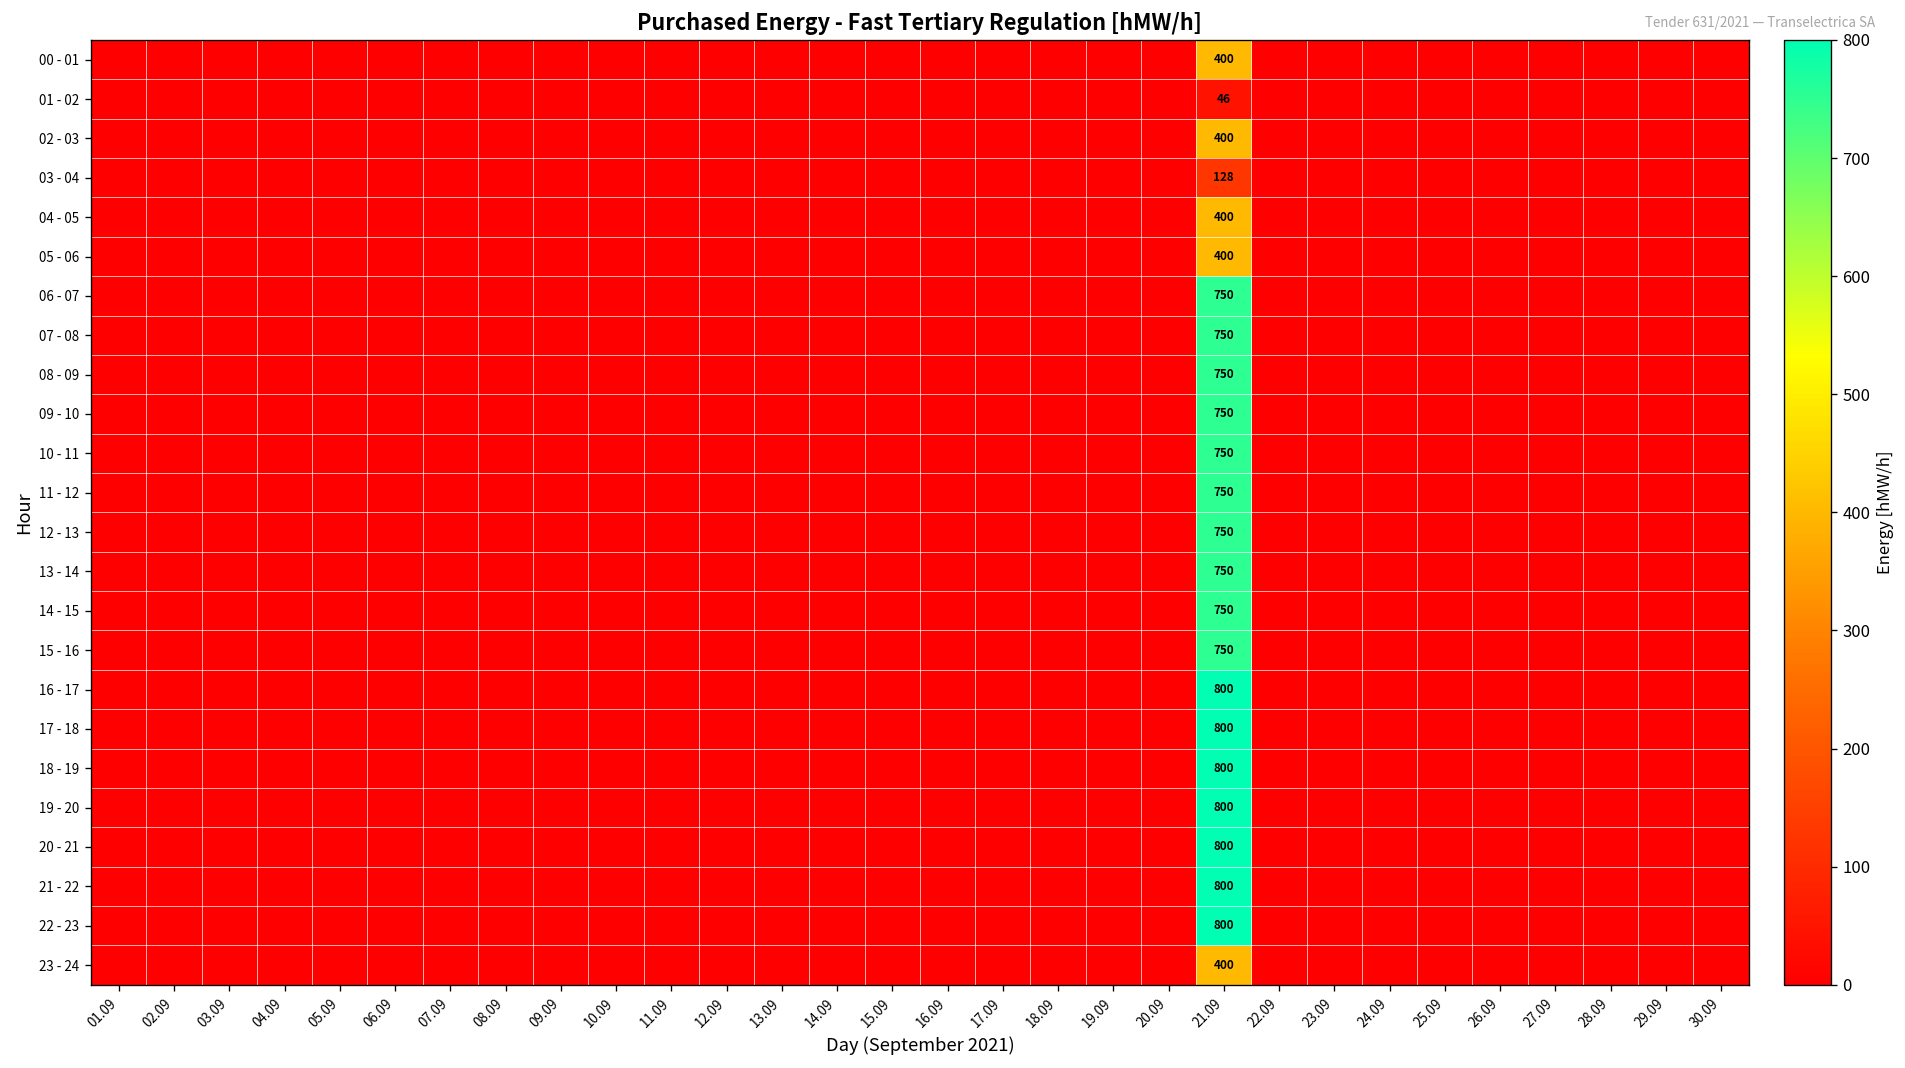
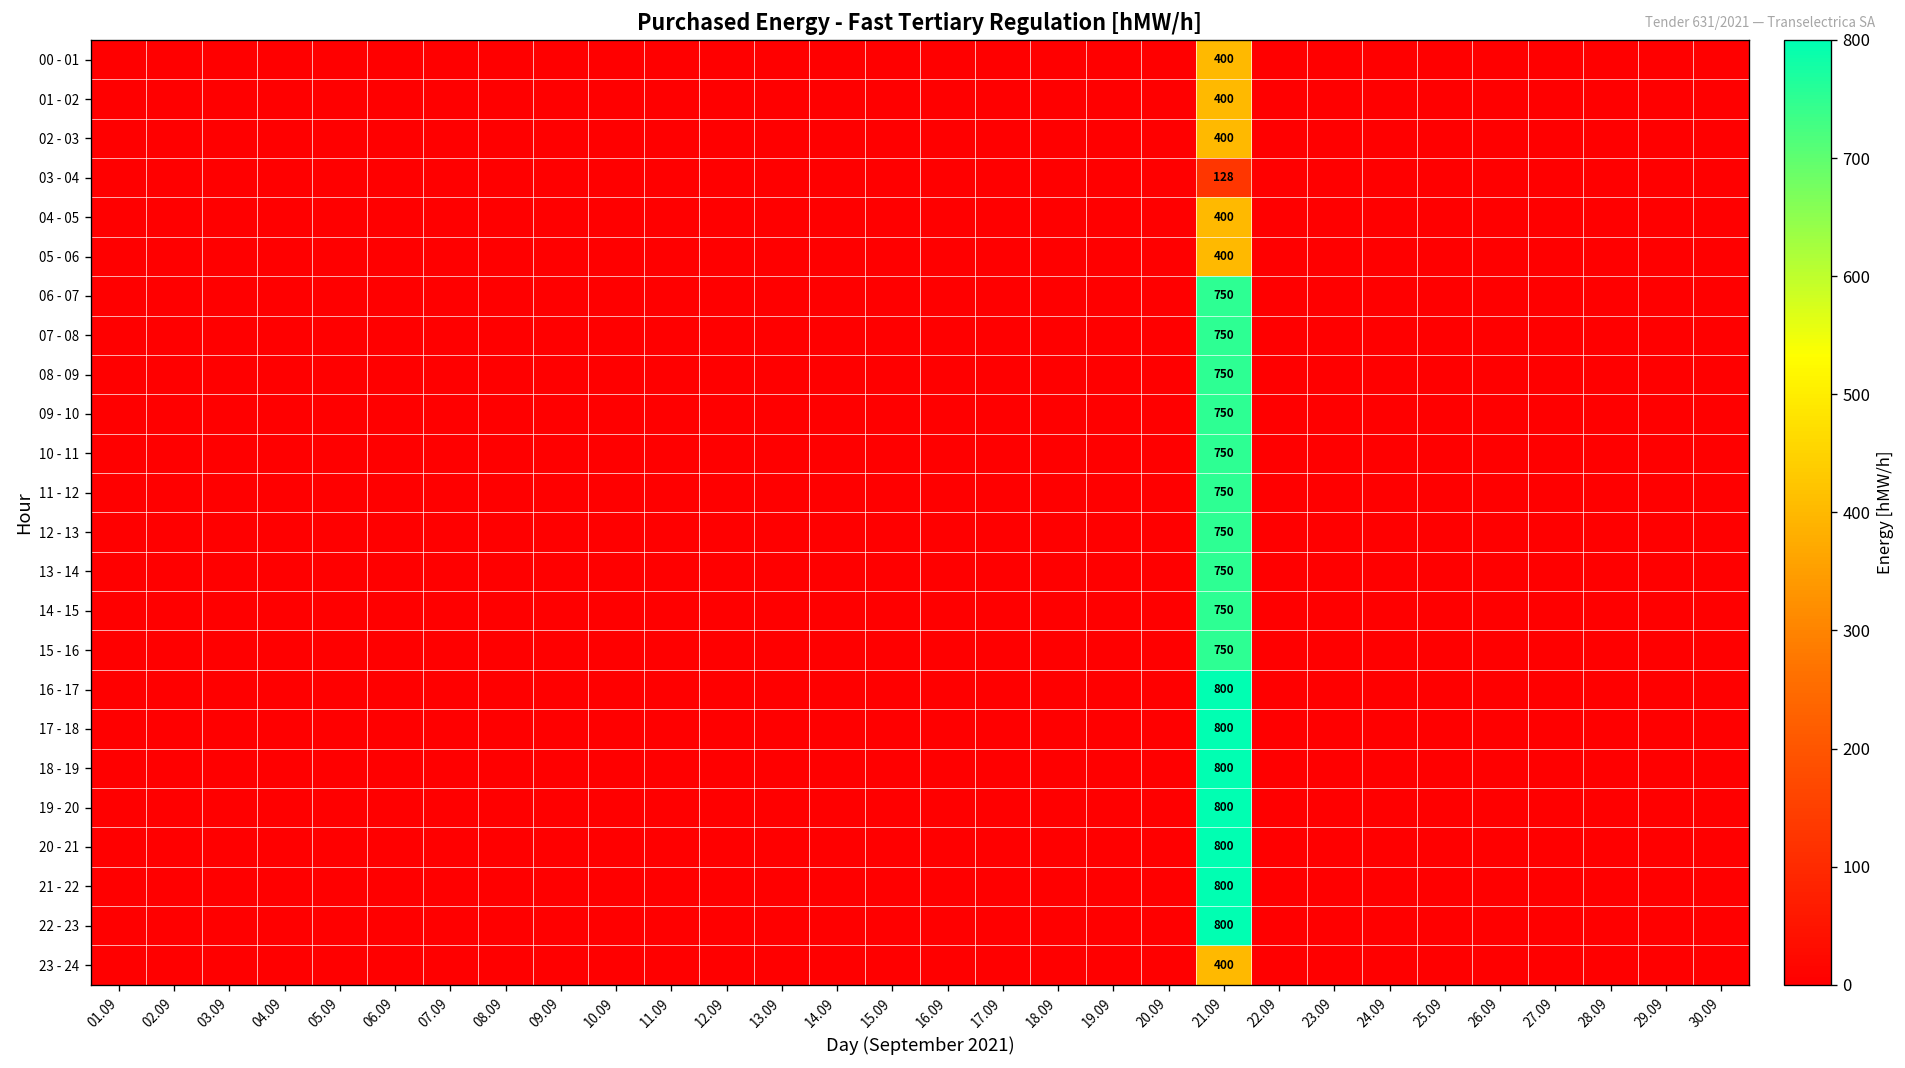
01 - 02, 21.09: 46 -> 400
